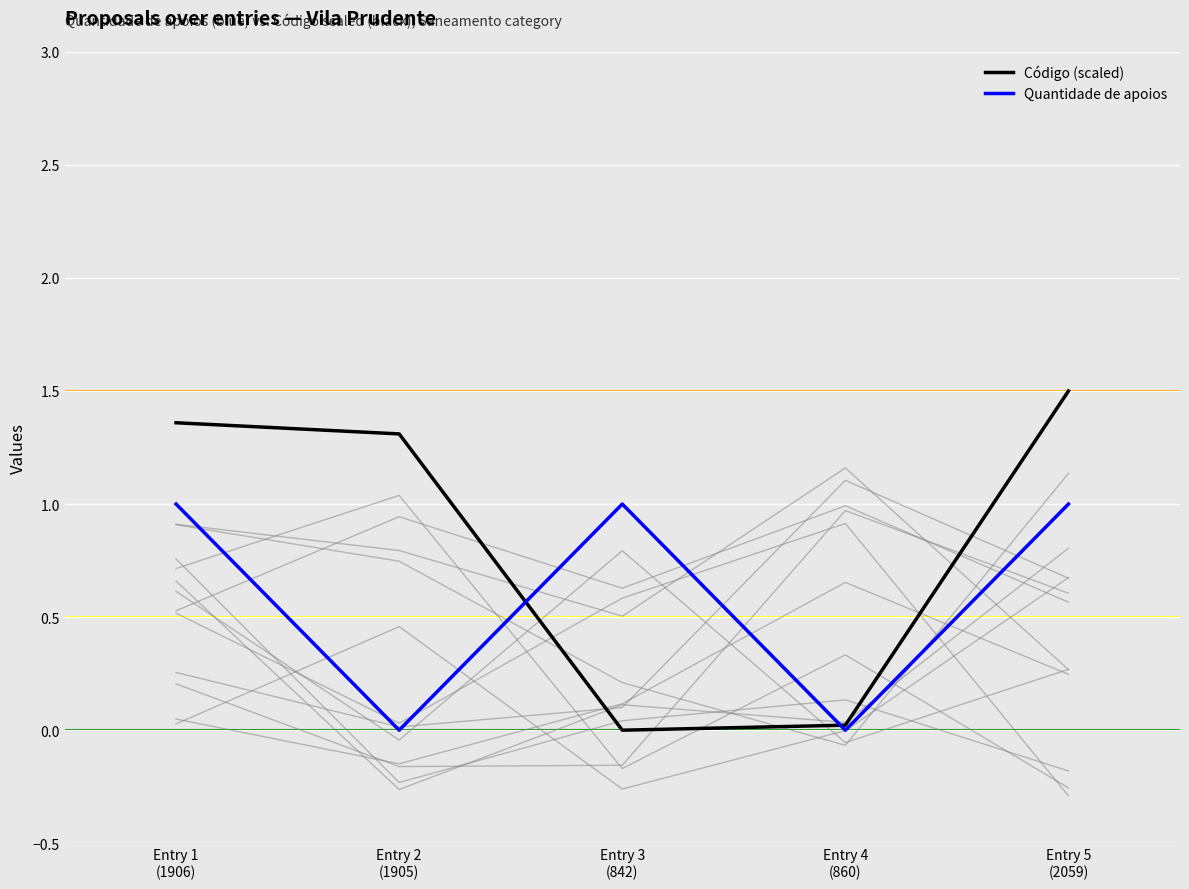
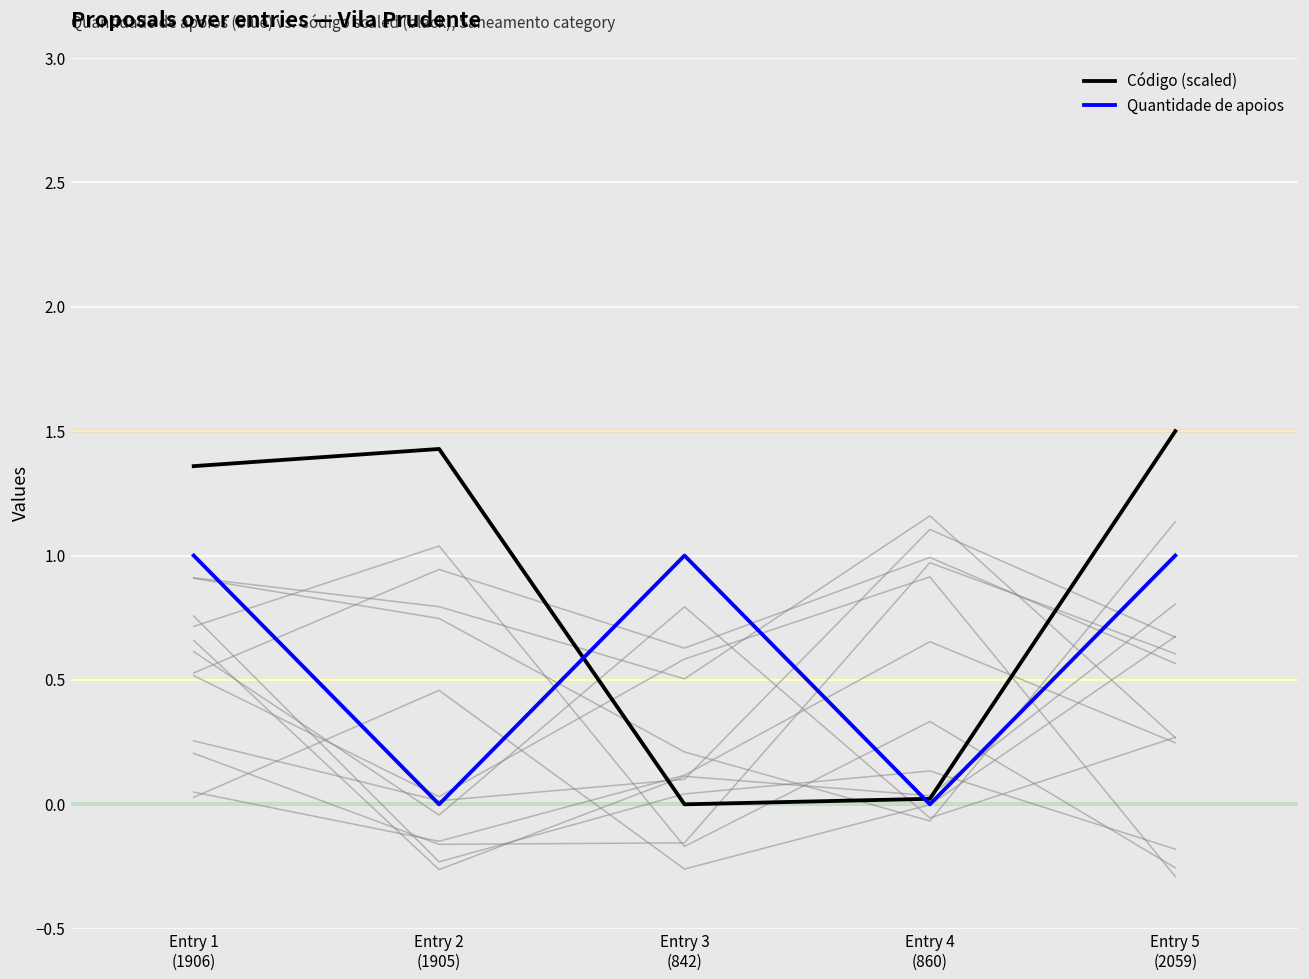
Código (scaled), Entry 2 (1905): 1.31 -> 1.43
